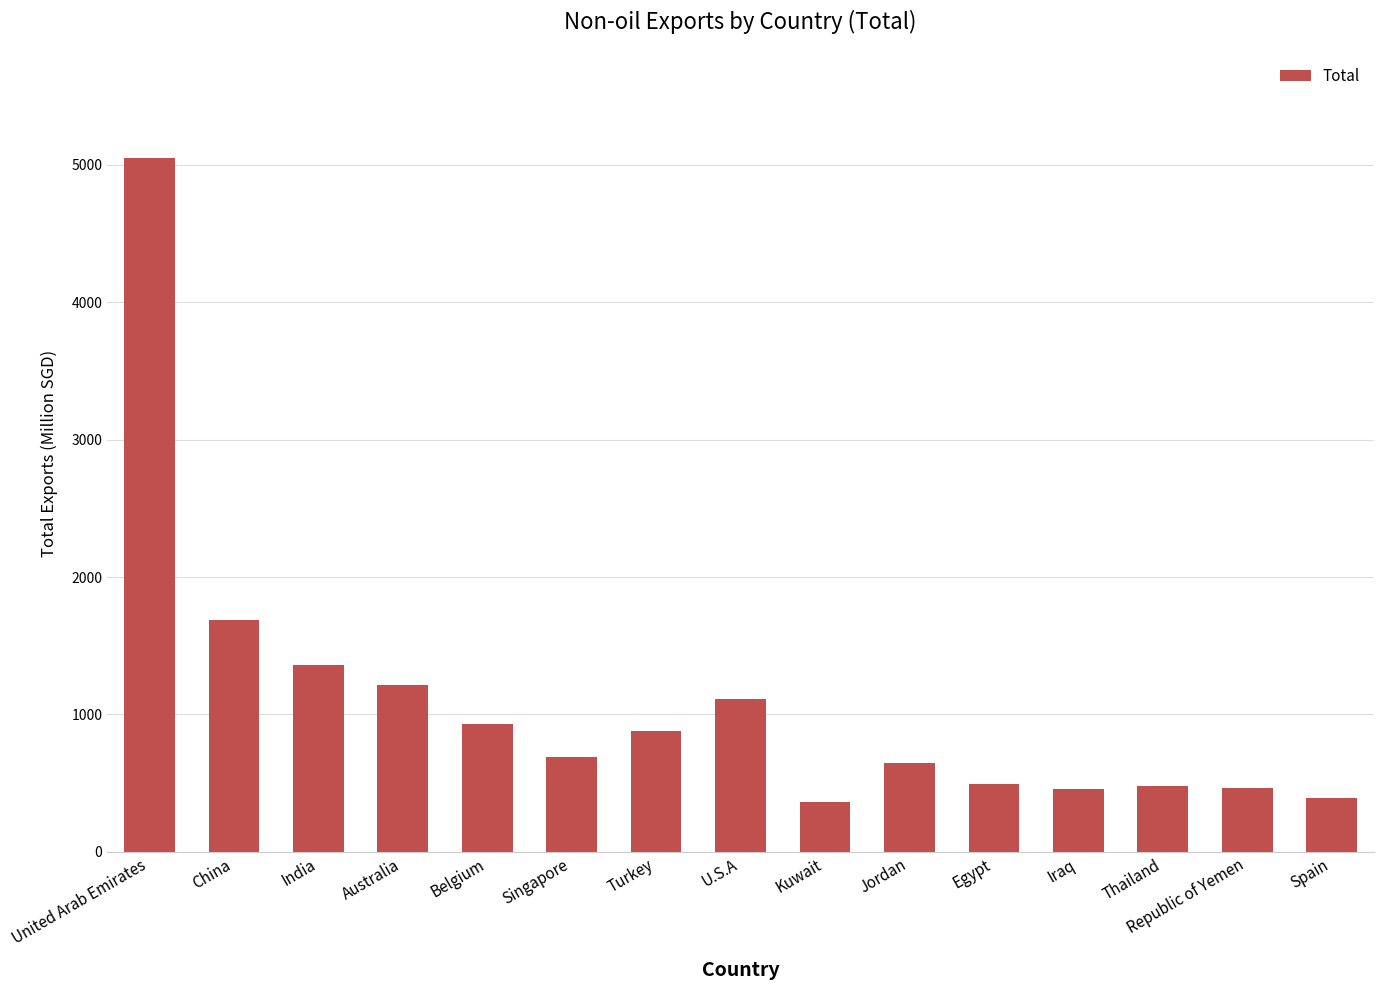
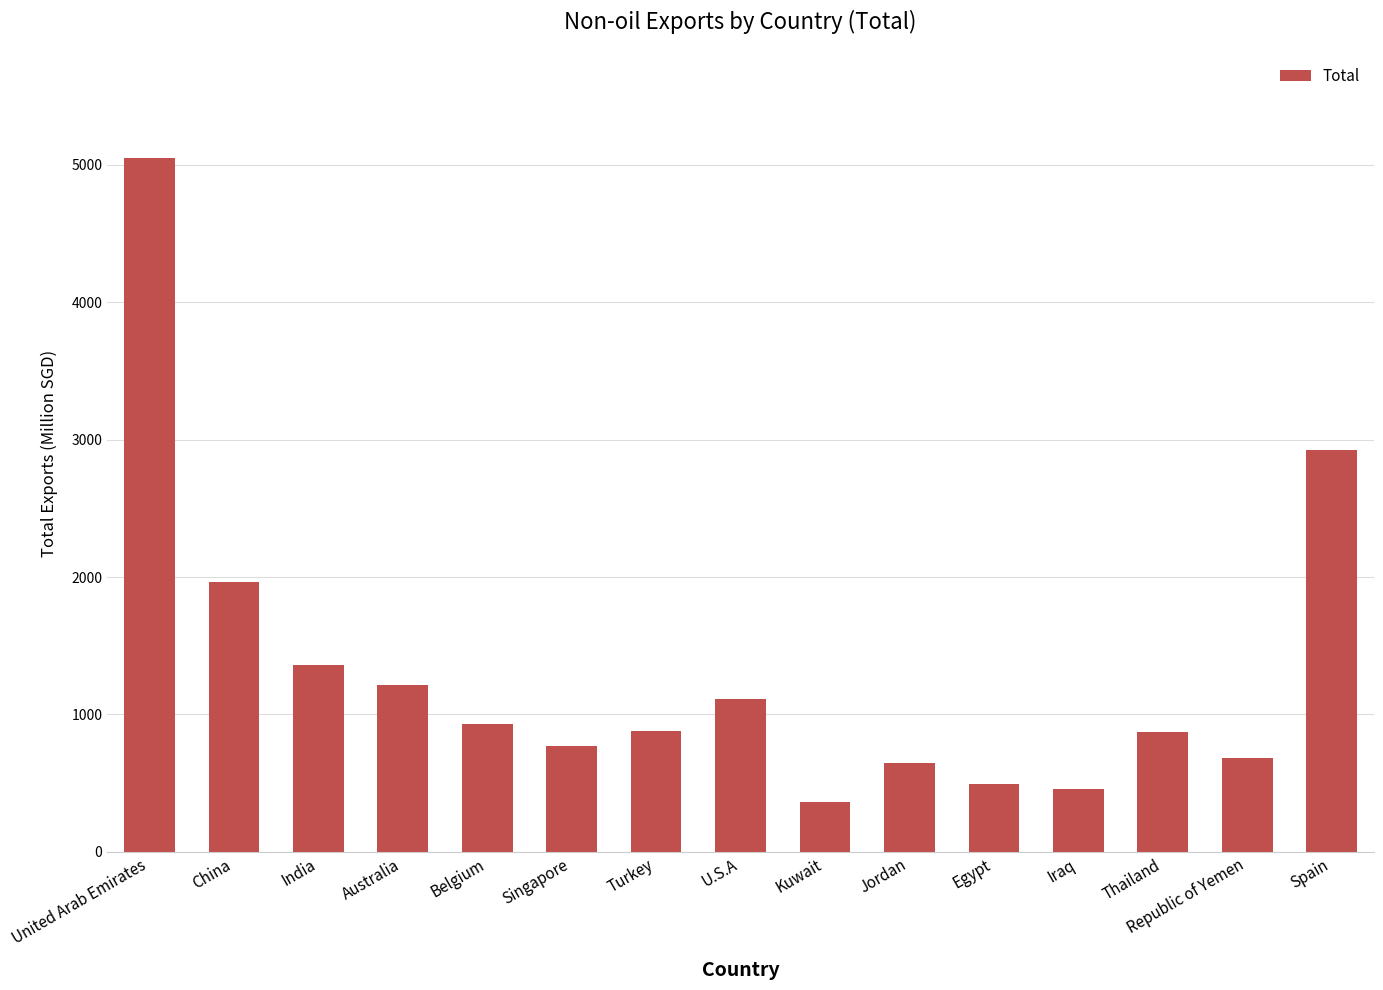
China: 1690 -> 1970
Singapore: 690 -> 770
Thailand: 480 -> 870
Republic of Yemen: 460 -> 680
Spain: 400 -> 2920
